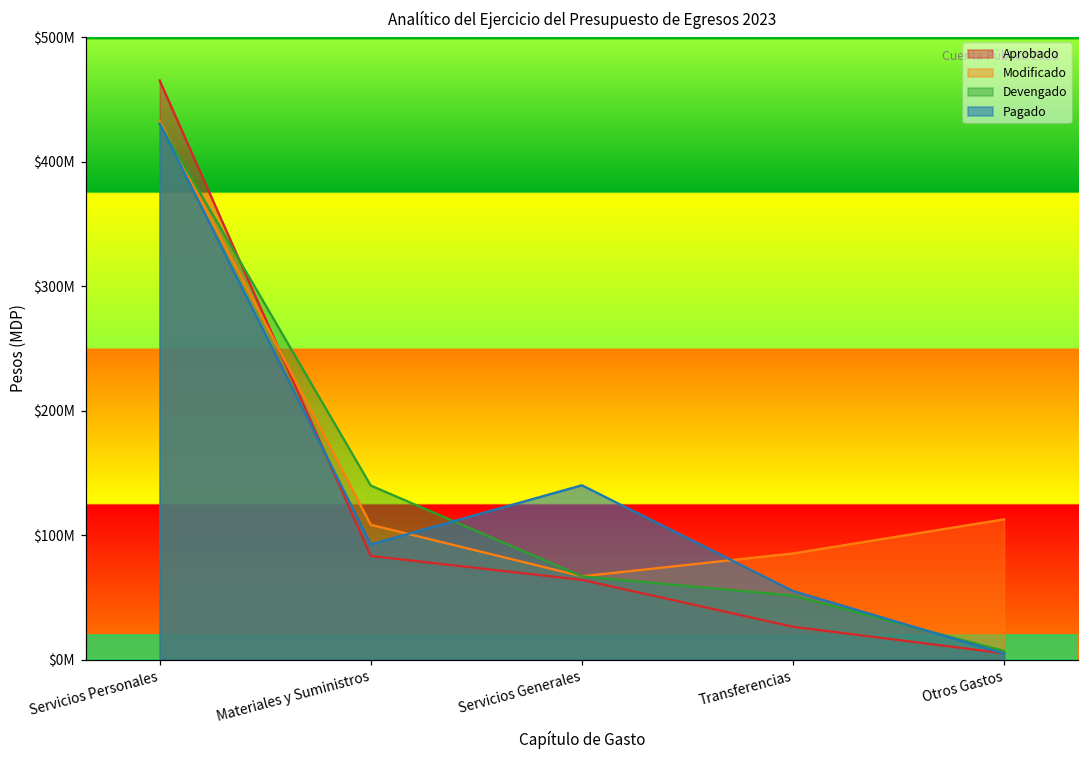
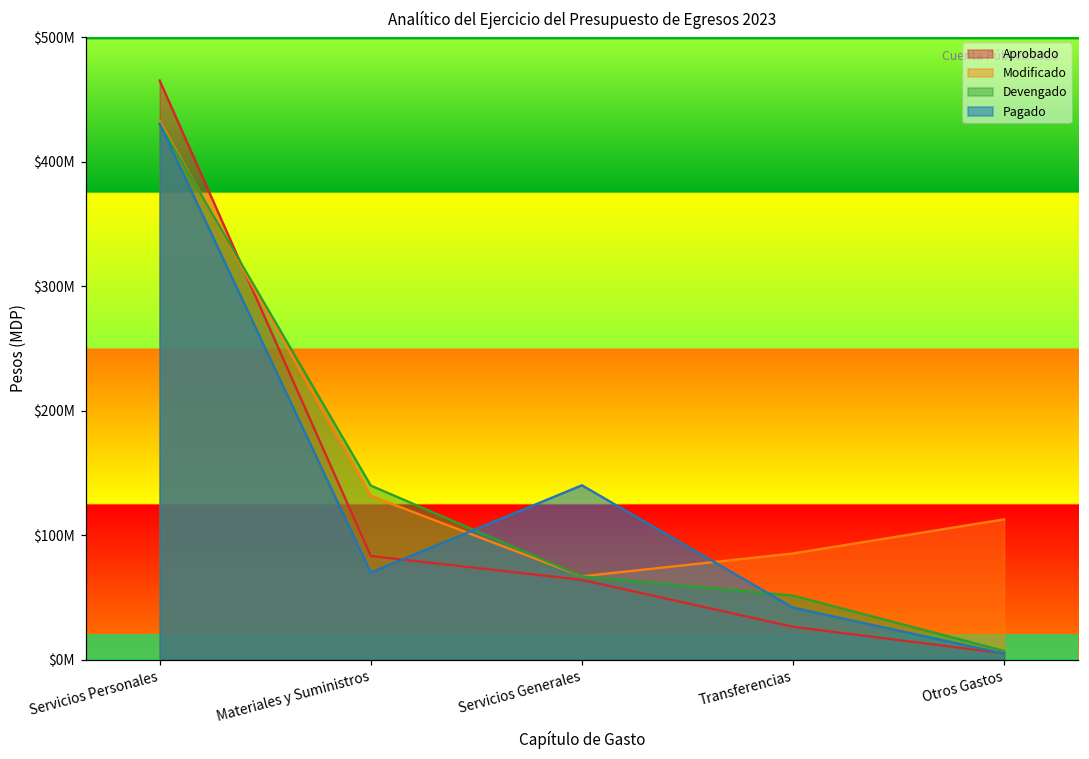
Modificado, Materiales y Suministros: $108000000 -> $132000000
Pagado, Materiales y Suministros: $93000000 -> $70000000
Pagado, Transferencias: $55000000 -> $42000000
